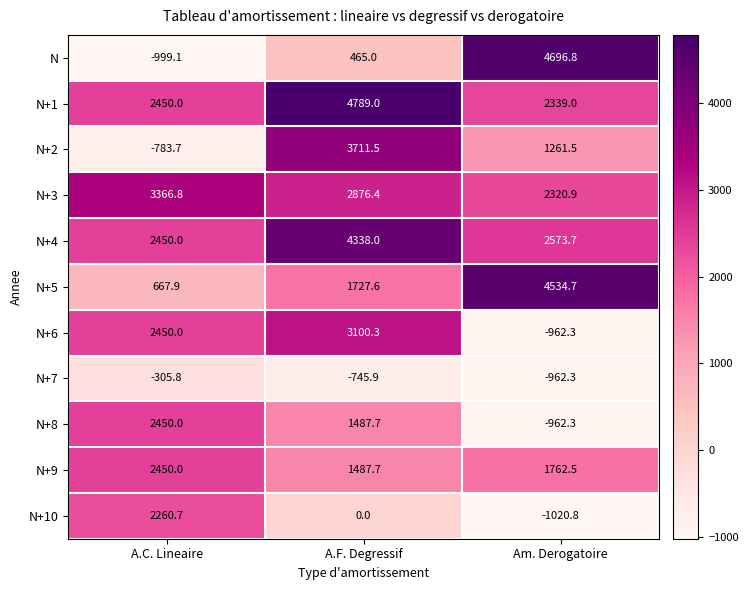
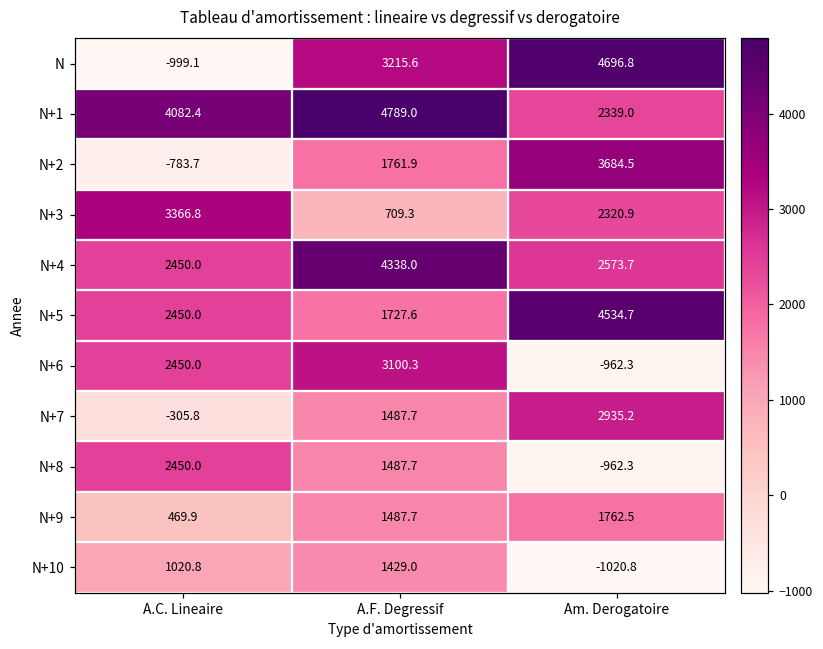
N, A.F. Degressif: 465.0 -> 3215.6
N+1, A.C. Lineaire: 2450.0 -> 4082.4
N+2, A.F. Degressif: 3711.5 -> 1761.9
N+2, Am. Derogatoire: 1261.5 -> 3684.5
N+3, A.F. Degressif: 2876.4 -> 709.3
N+5, A.C. Lineaire: 667.9 -> 2450.0
N+7, A.F. Degressif: -745.9 -> 1487.7
N+7, Am. Derogatoire: -962.3 -> 2935.2
N+9, A.C. Lineaire: 2450.0 -> 469.9
N+10, A.C. Lineaire: 2260.7 -> 1020.8
N+10, A.F. Degressif: 0.0 -> 1429.0
